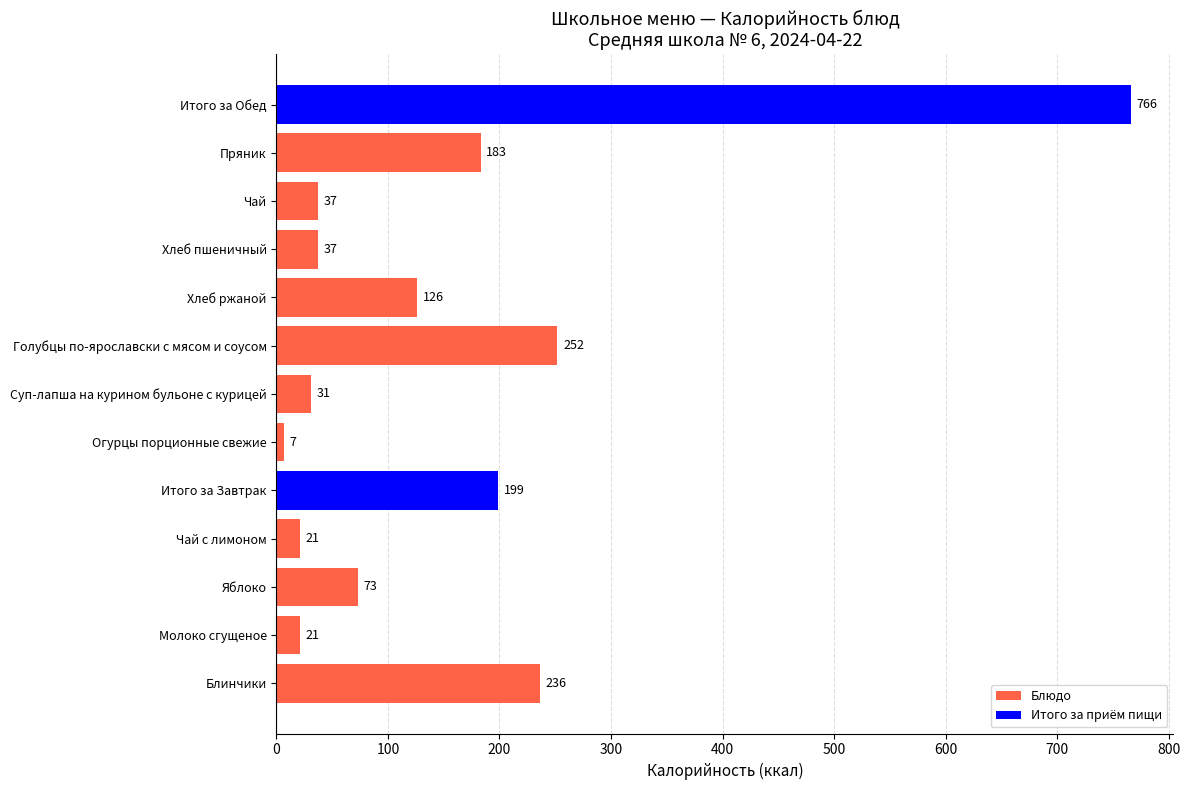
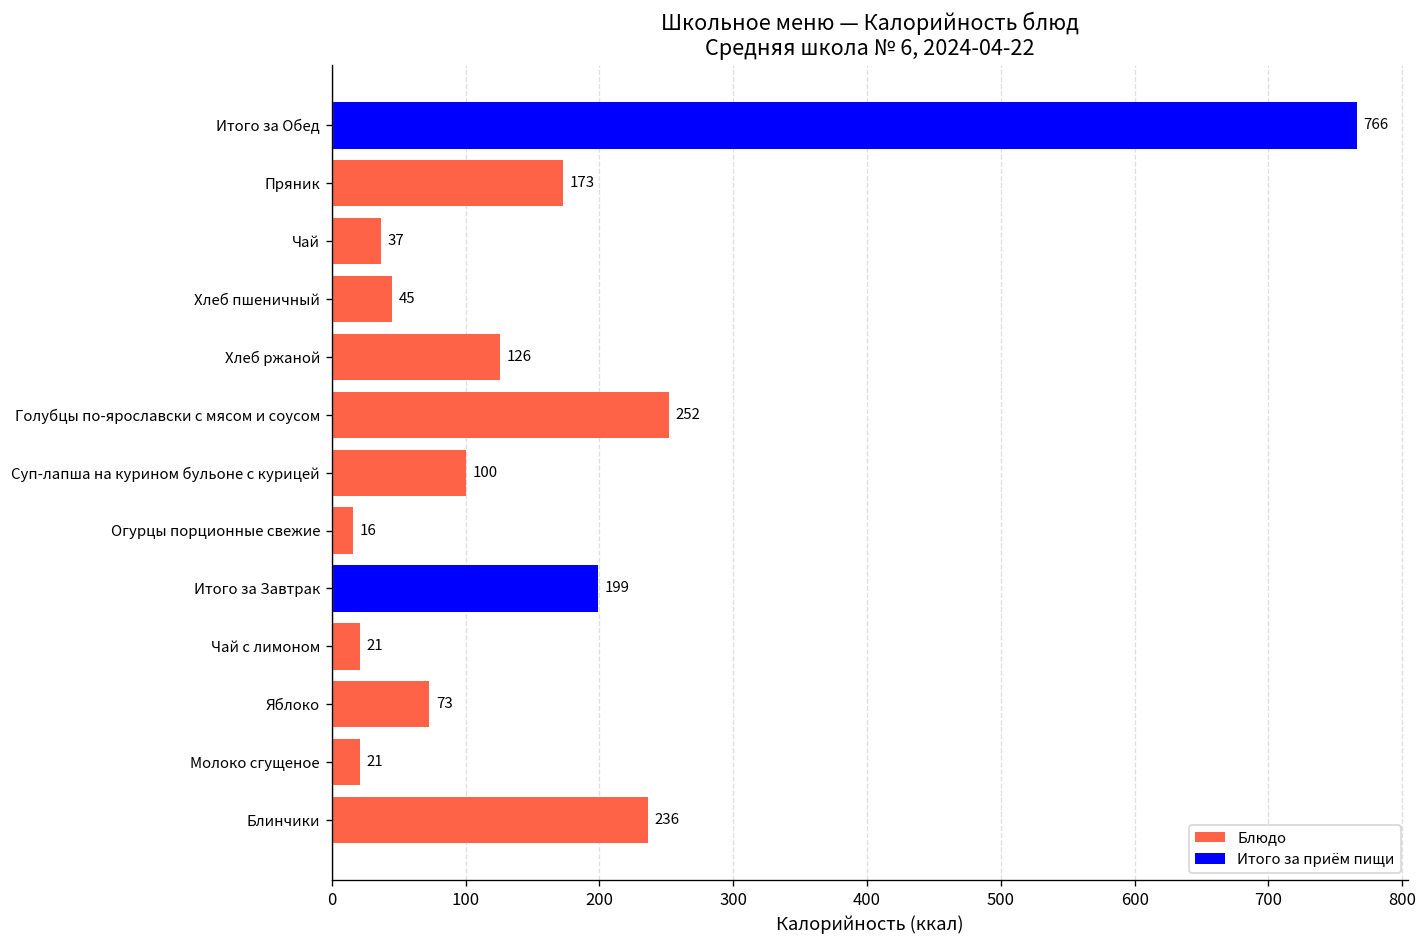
Пряник: 183 -> 173
Хлеб пшеничный: 37 -> 45
Суп-лапша на курином бульоне с курицей: 31 -> 100
Огурцы порционные свежие: 7 -> 16
